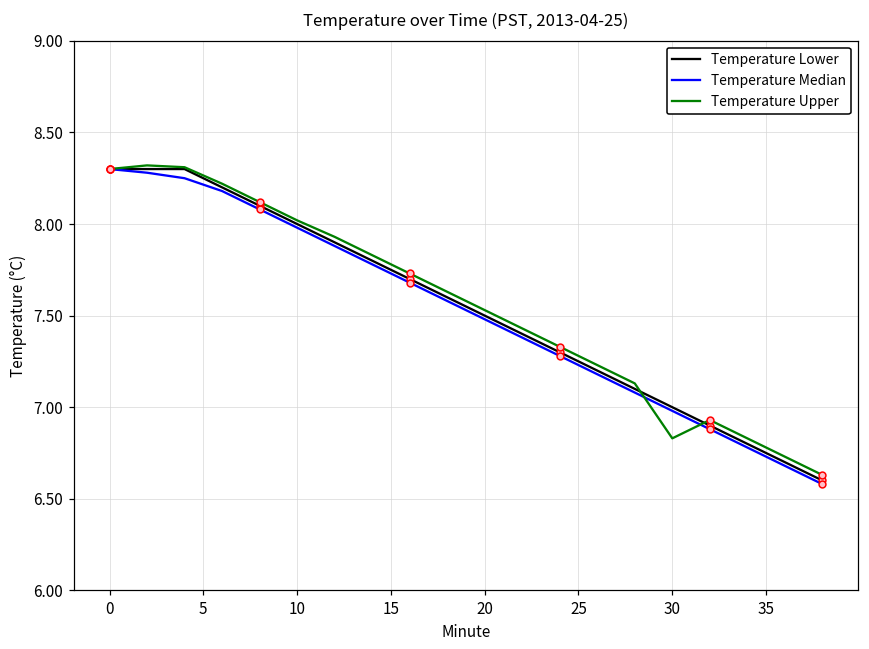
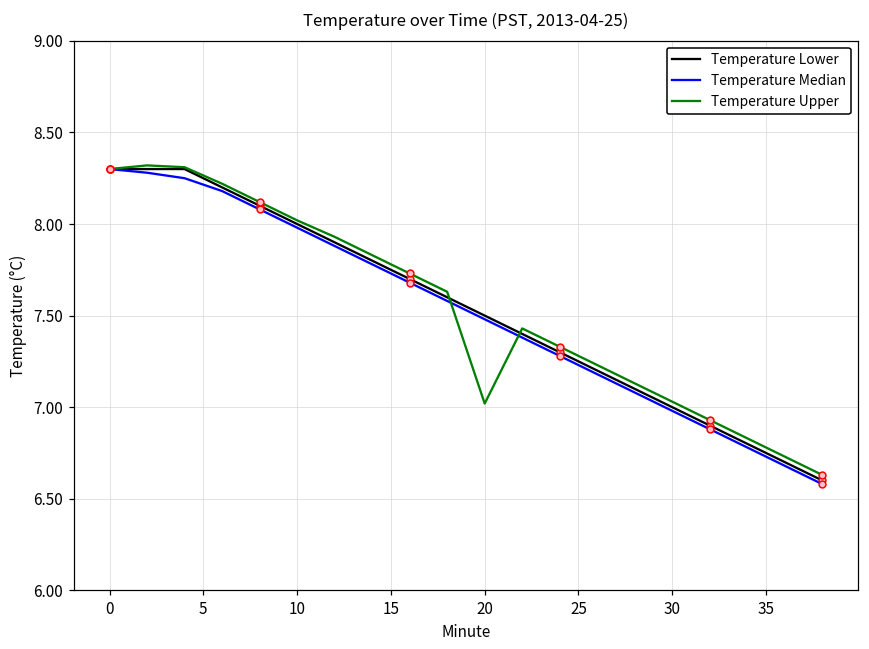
Temperature Upper, 20: 7.53 -> 7.02
Temperature Upper, 30: 6.83 -> 7.03
